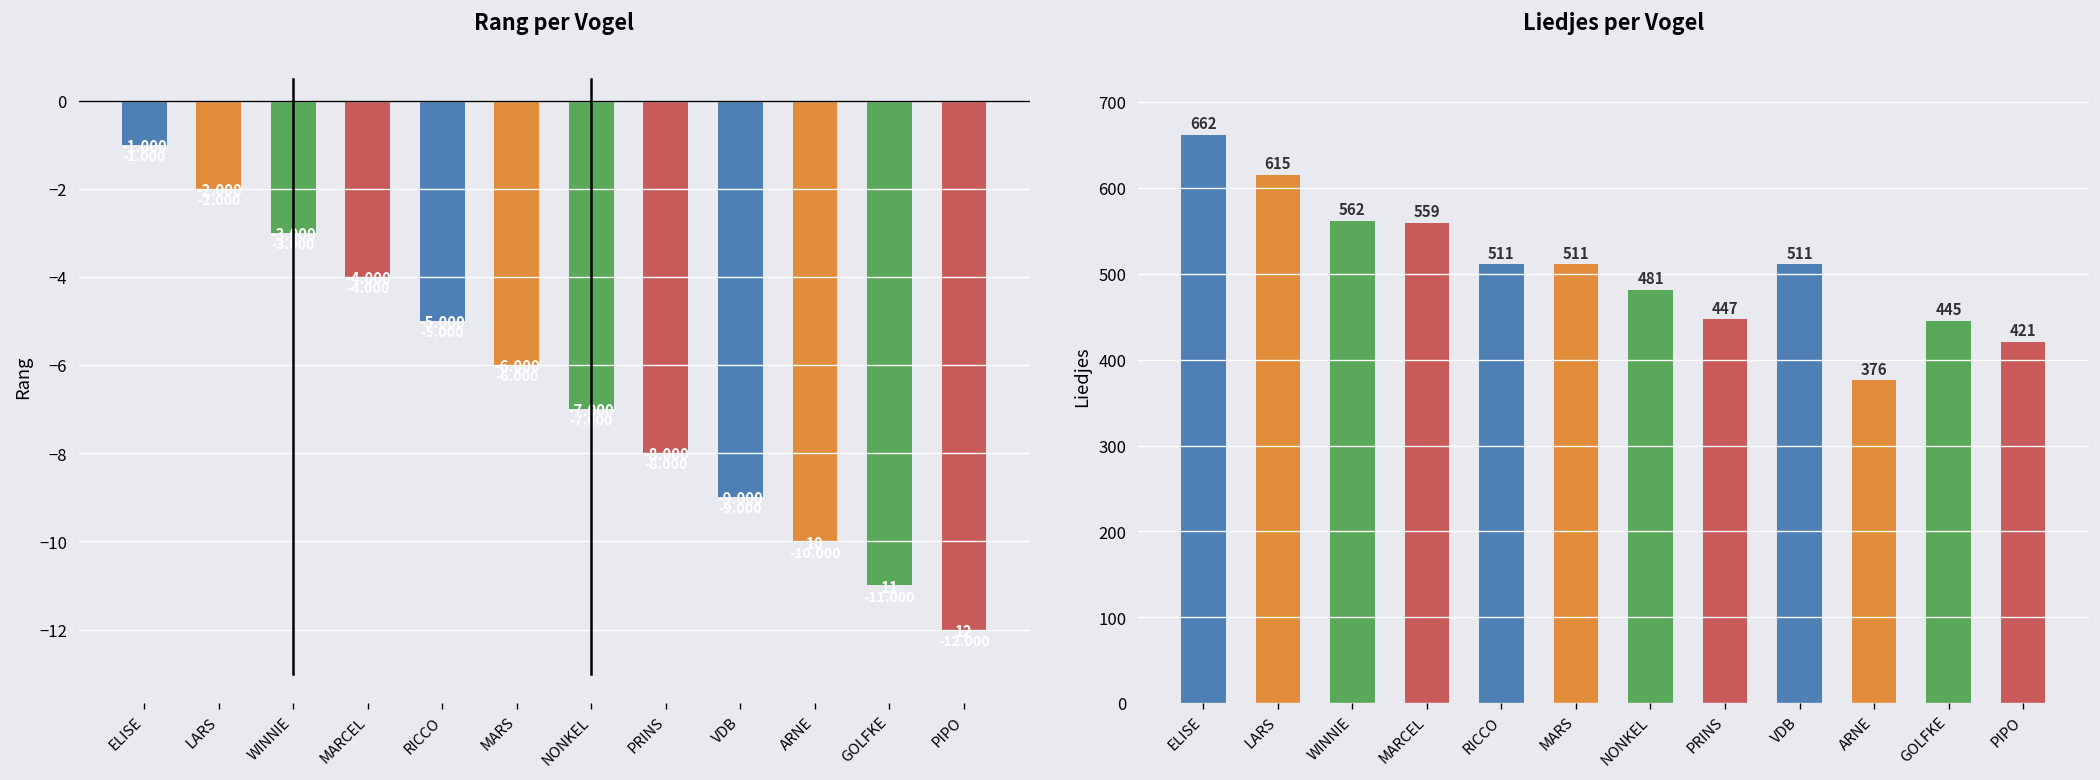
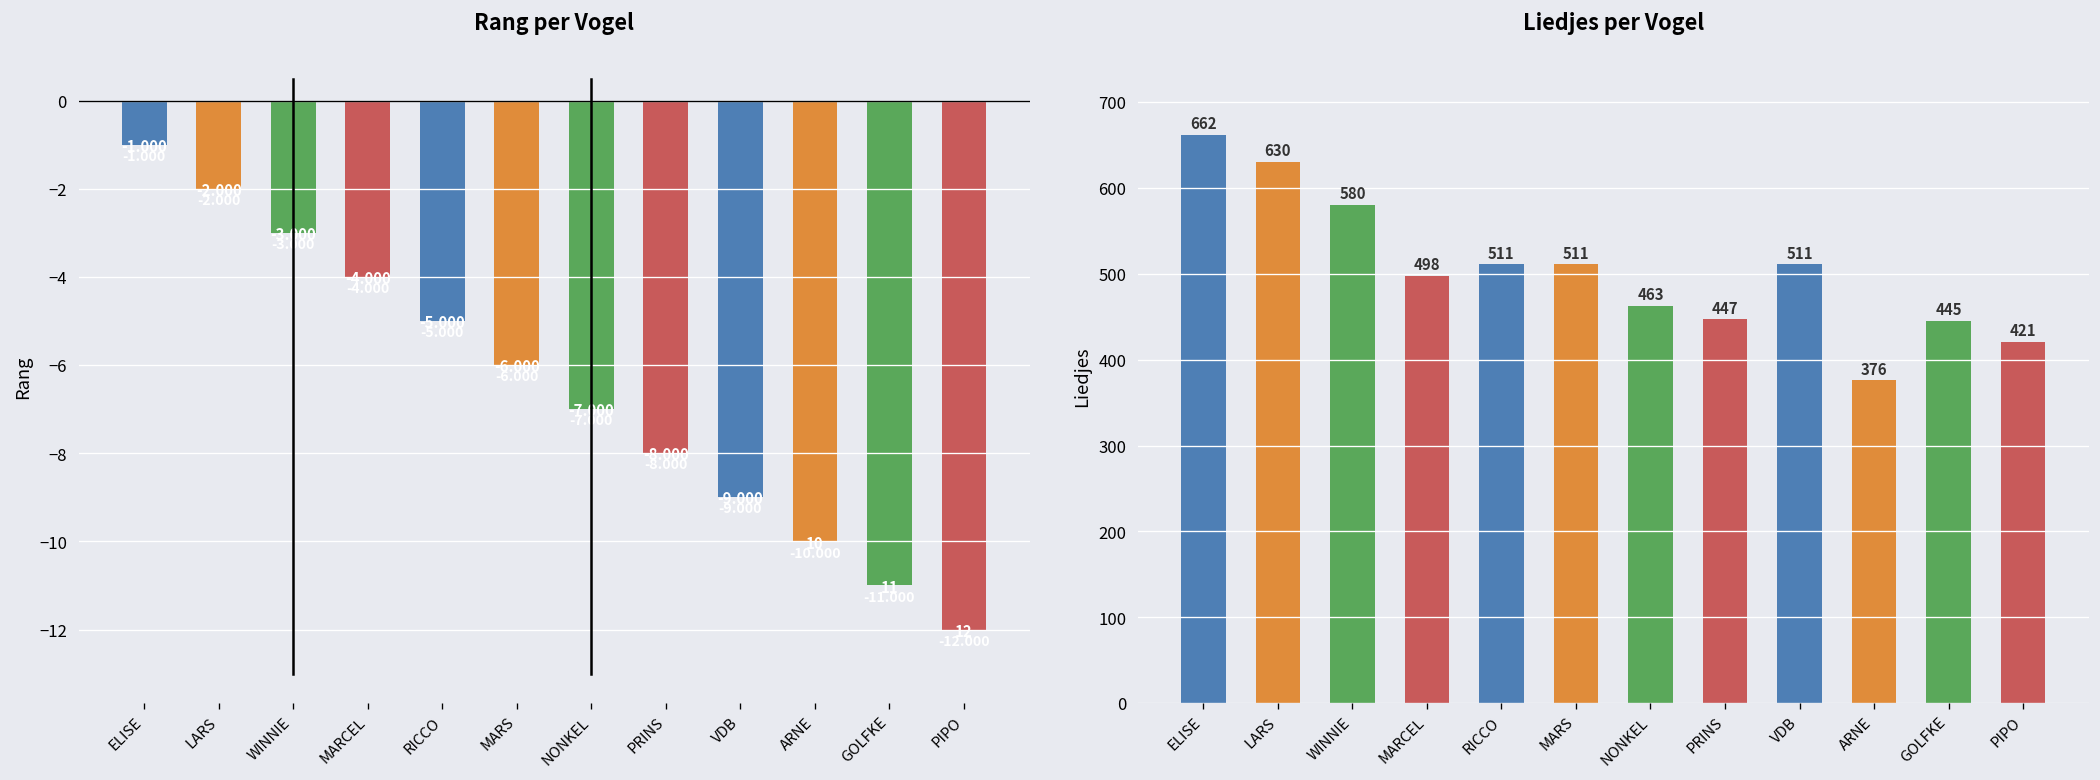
Liedjes per Vogel, LARS: 615 -> 630
Liedjes per Vogel, WINNIE: 562 -> 580
Liedjes per Vogel, MARCEL: 559 -> 498
Liedjes per Vogel, NONKEL: 481 -> 463
